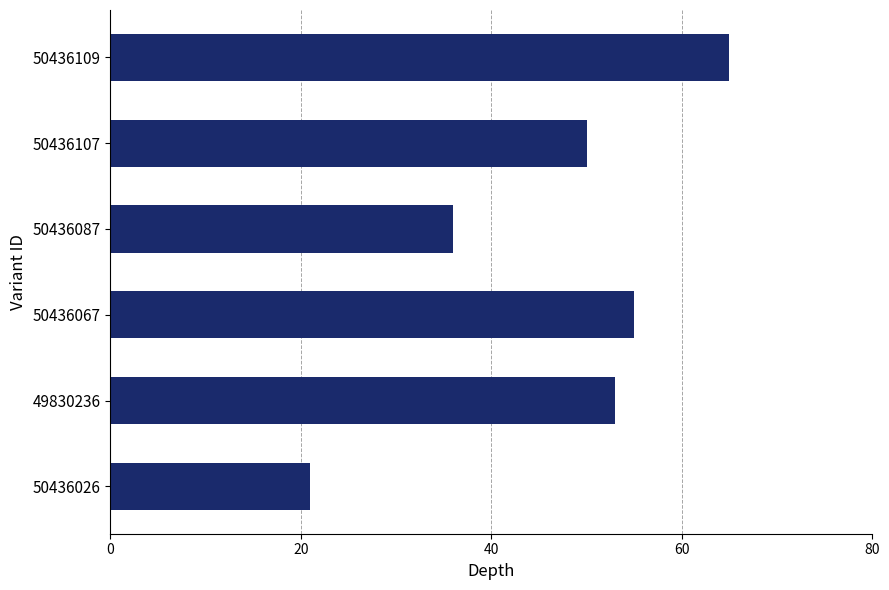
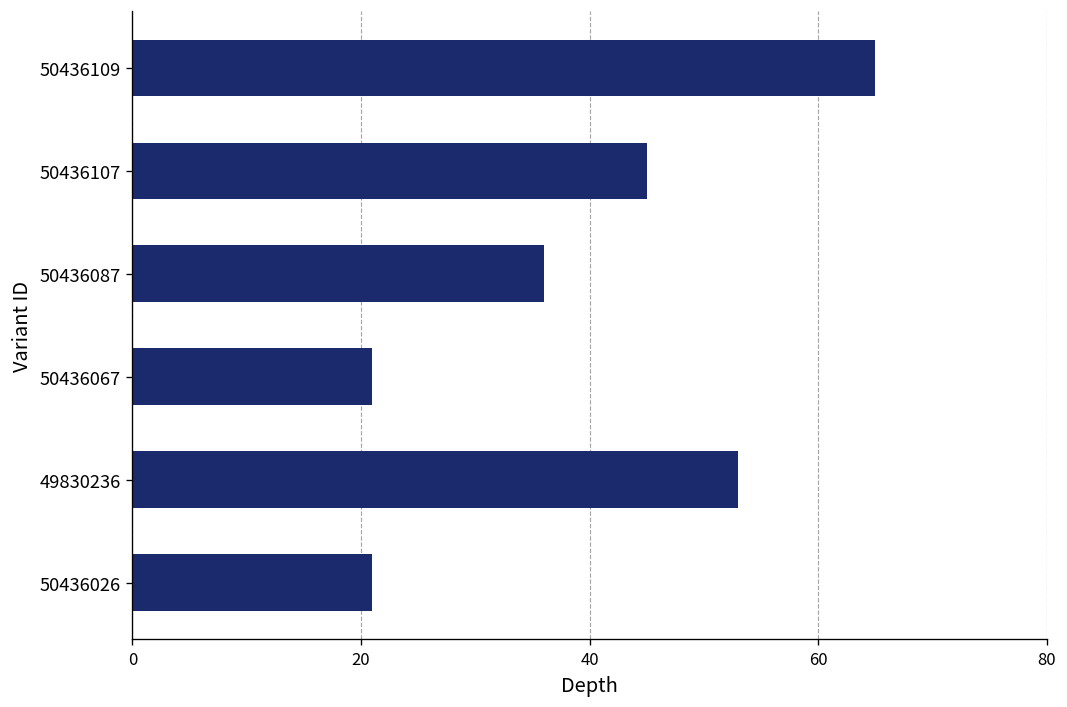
50436107: 50 -> 45
50436067: 55 -> 21
